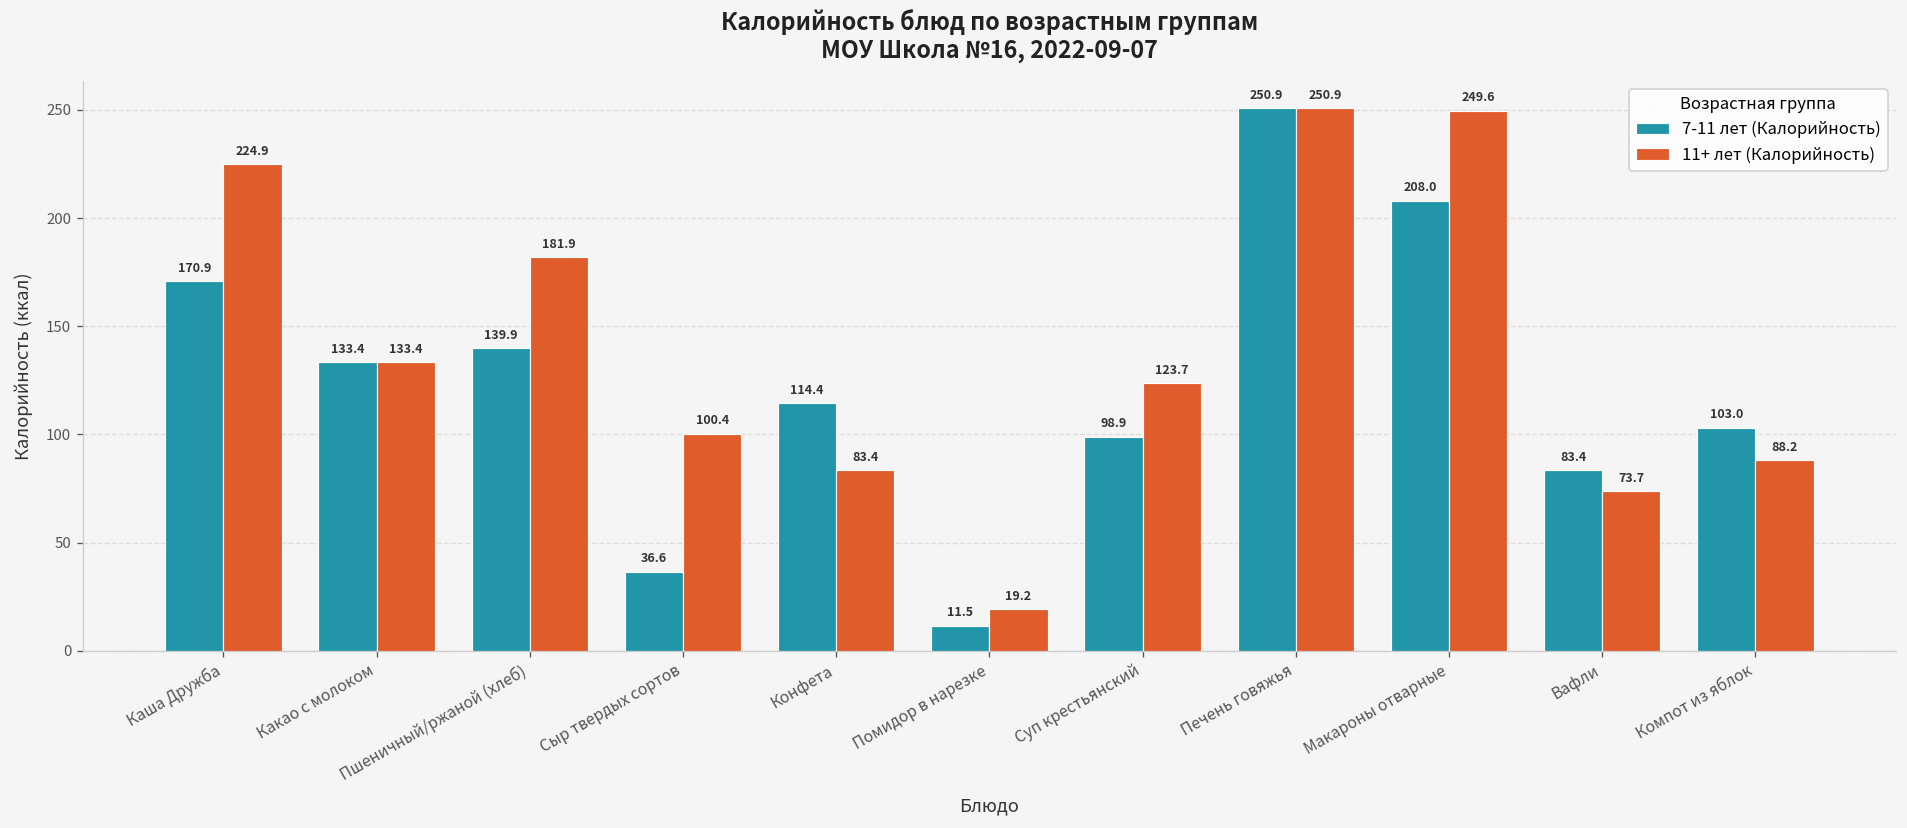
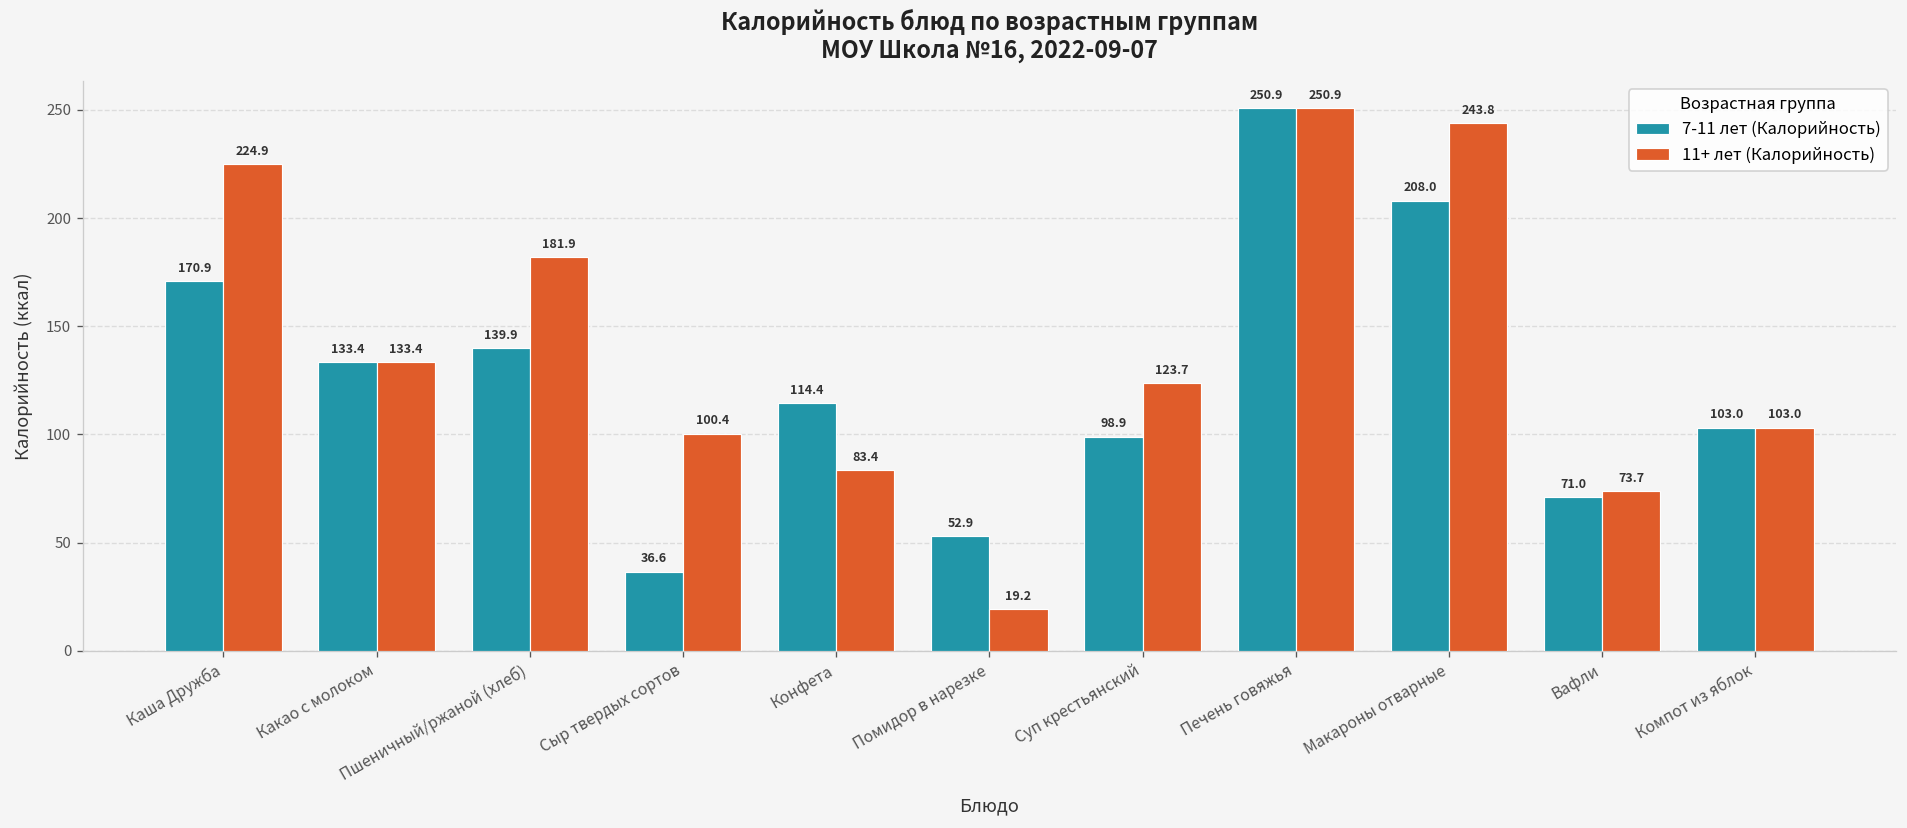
7-11 лет (Калорийность), Помидор в нарезке: 11.5 -> 52.9
11+ лет (Калорийность), Макароны отварные: 249.6 -> 243.8
7-11 лет (Калорийность), Вафли: 83.4 -> 71.0
11+ лет (Калорийность), Компот из яблок: 88.2 -> 103.0
